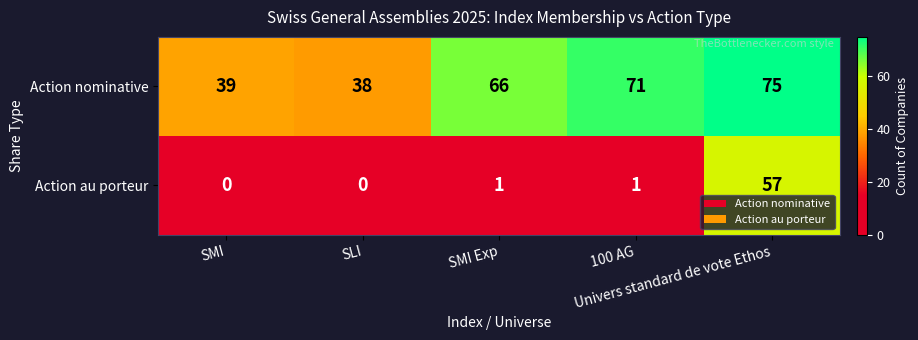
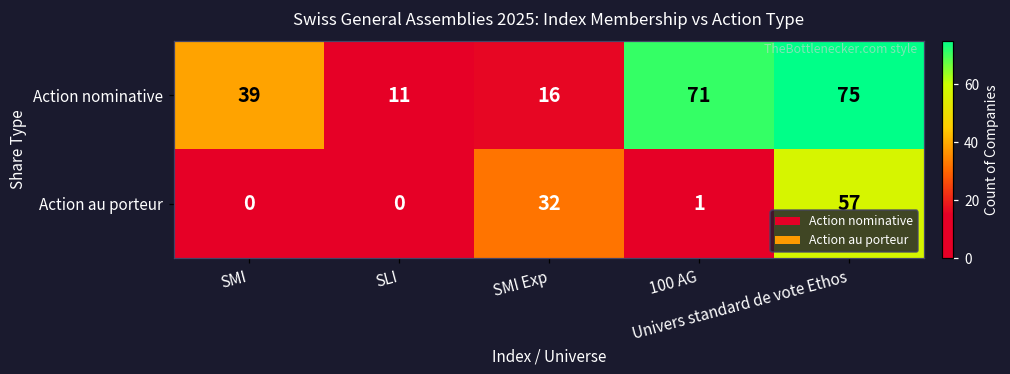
Action nominative, SLI: 38 -> 11
Action nominative, SMI Exp: 66 -> 16
Action au porteur, SMI Exp: 1 -> 32
